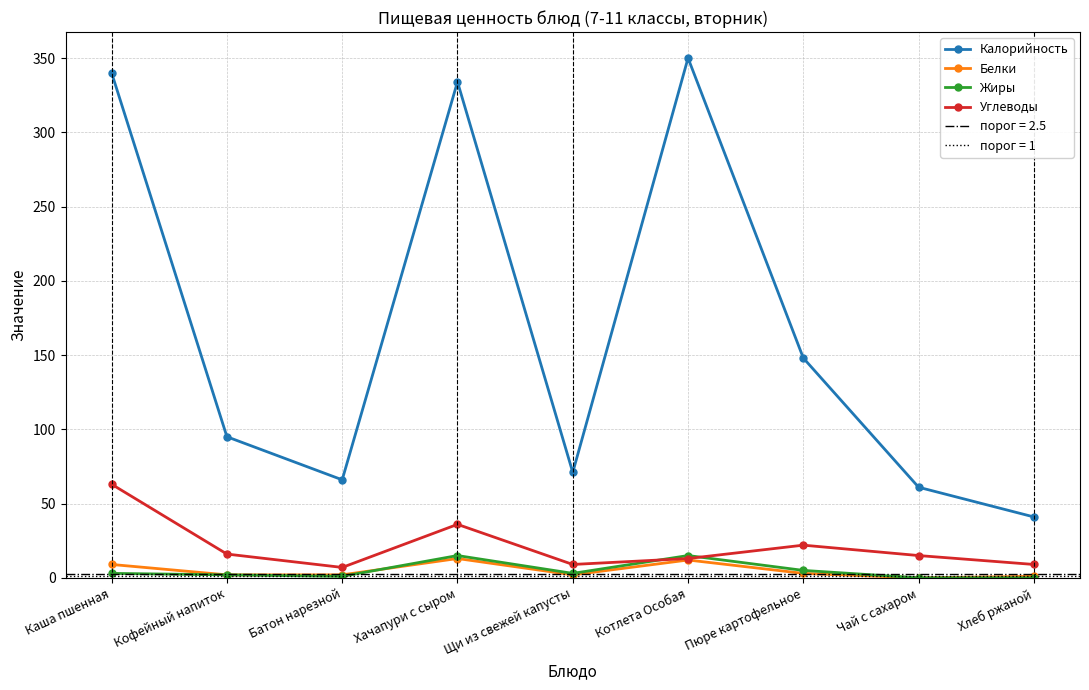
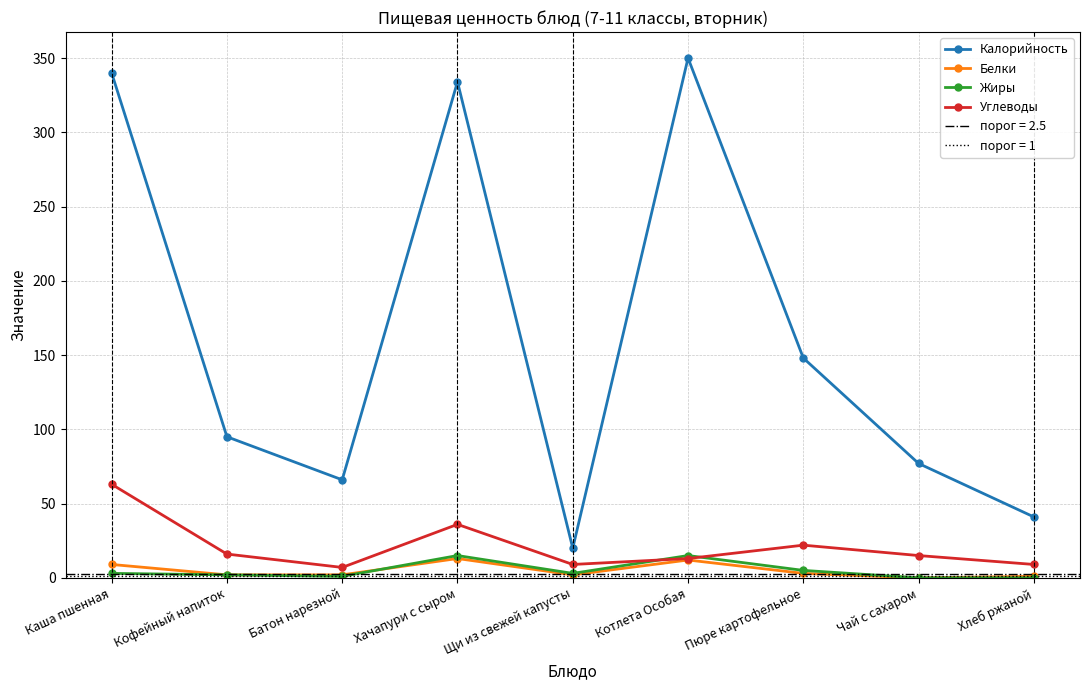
Калорийность, Щи из свежей капусты: 71 -> 20
Калорийность, Чай с сахаром: 61 -> 77
